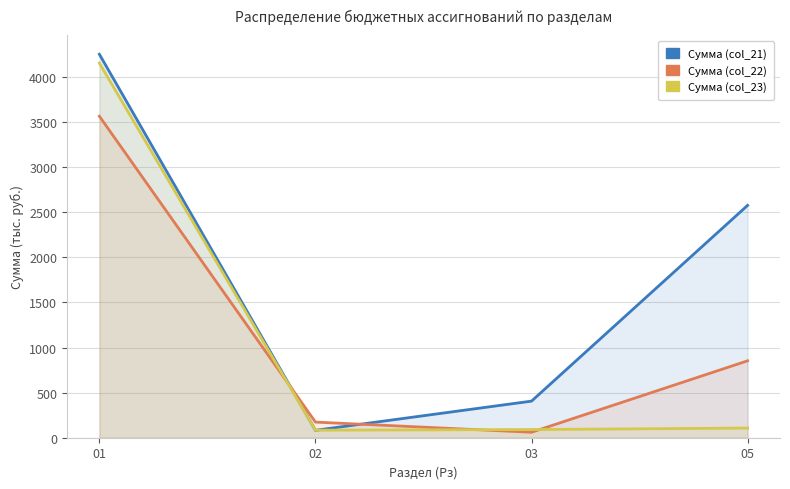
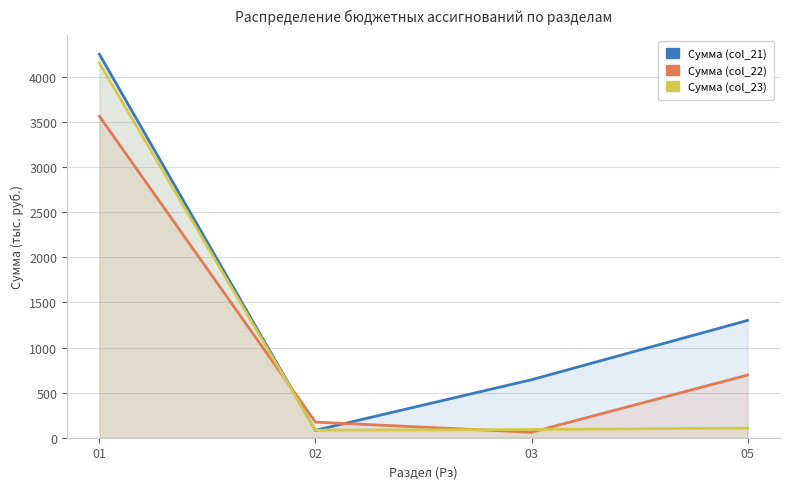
Сумма (col_21), 03: 400 -> 600
Сумма (col_21), 05: 2600 -> 1300
Сумма (col_22), 05: 900 -> 700
